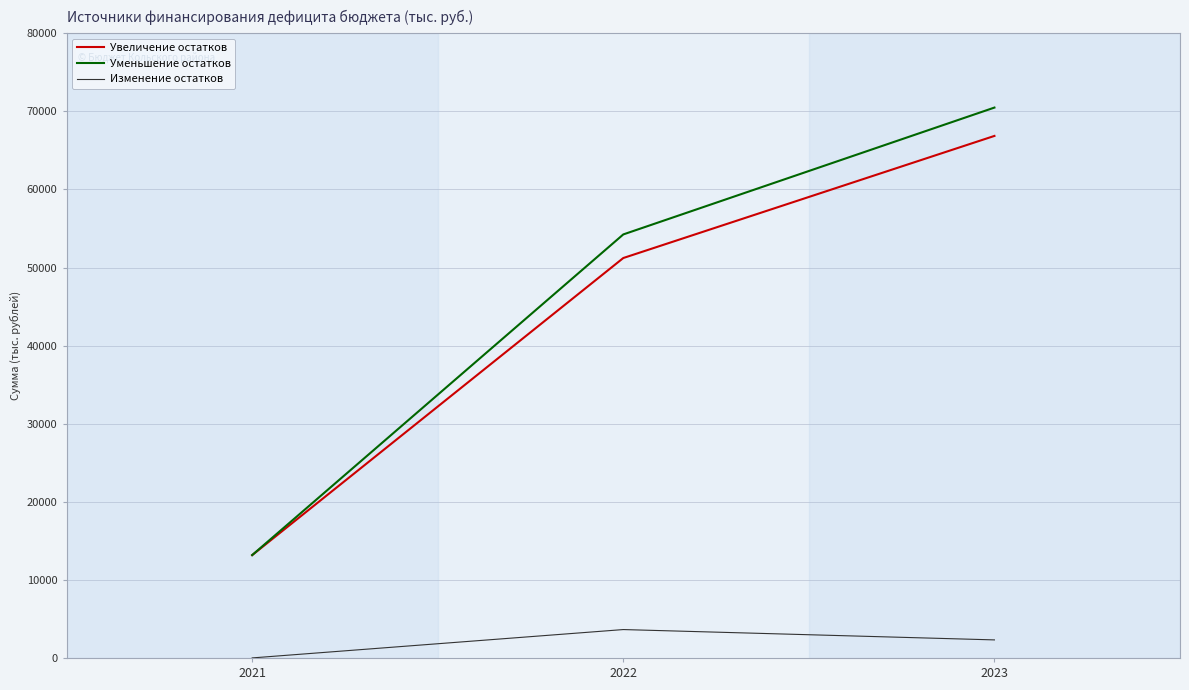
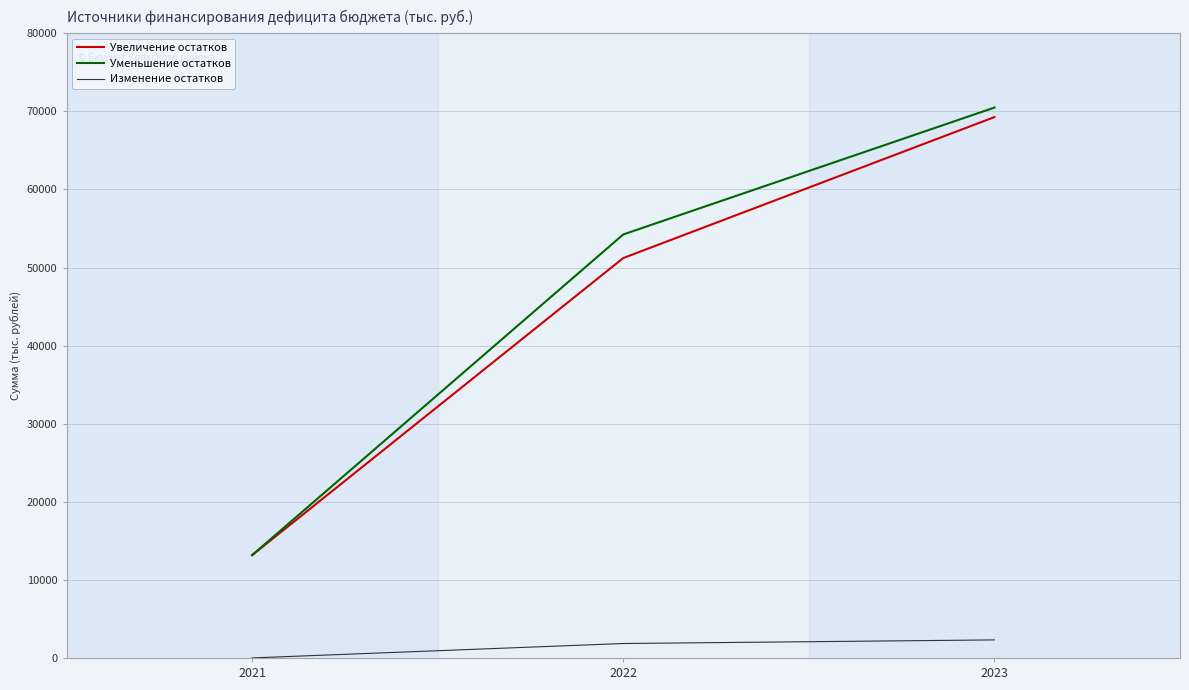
Изменение остатков, 2022: 4000 -> 2000
Увеличение остатков, 2023: 67000 -> 69000
